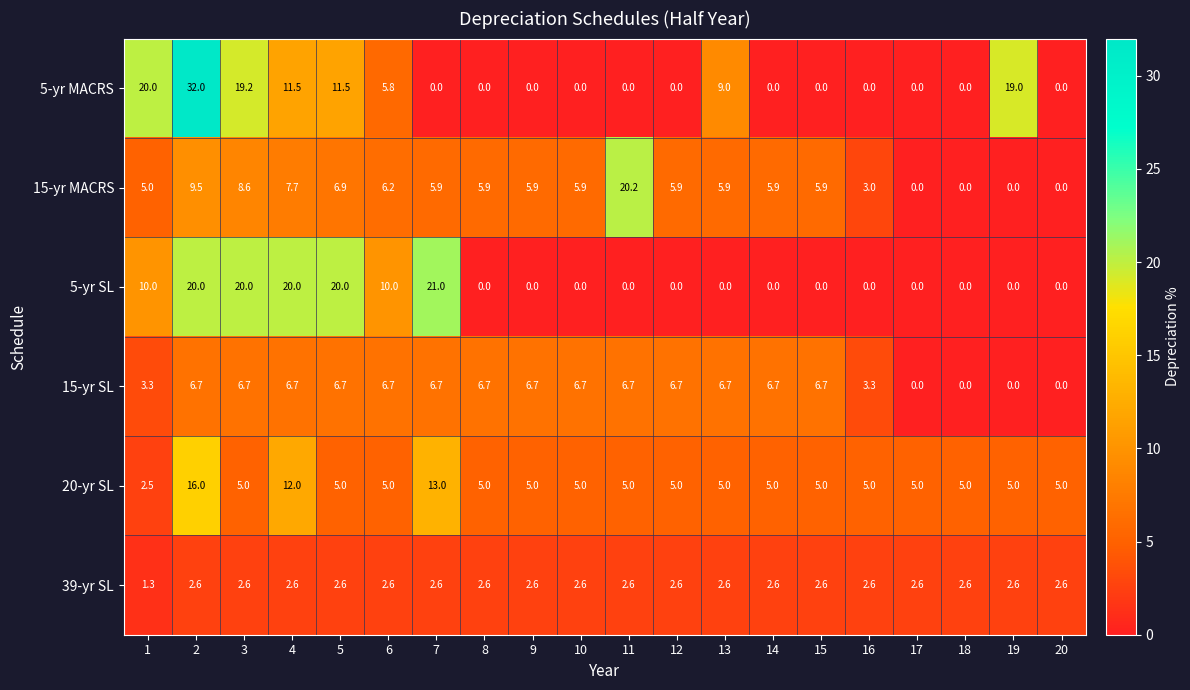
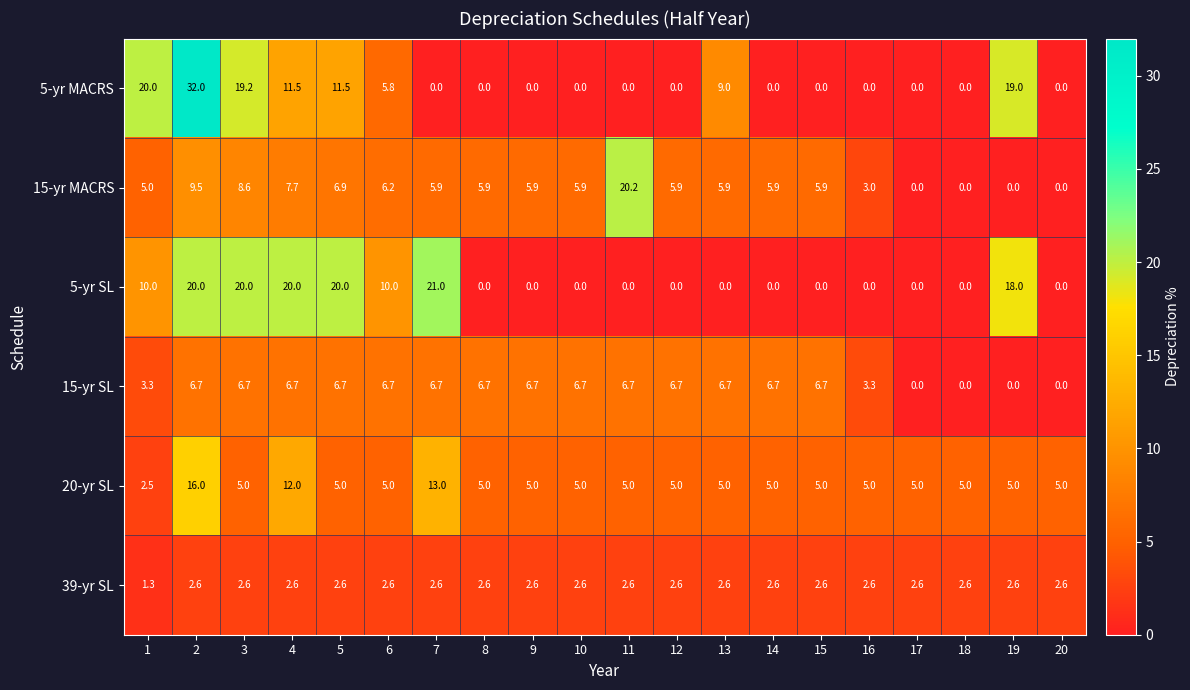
5-yr SL, 19: 0.0 -> 18.0
